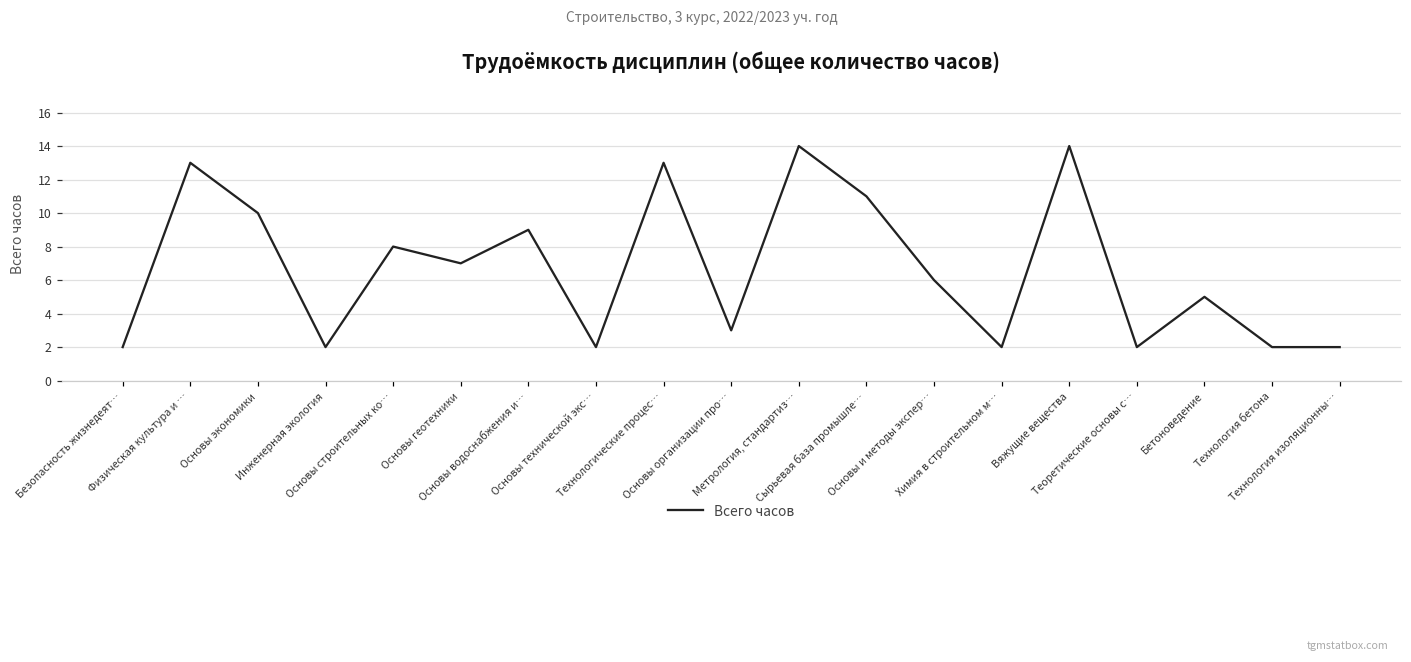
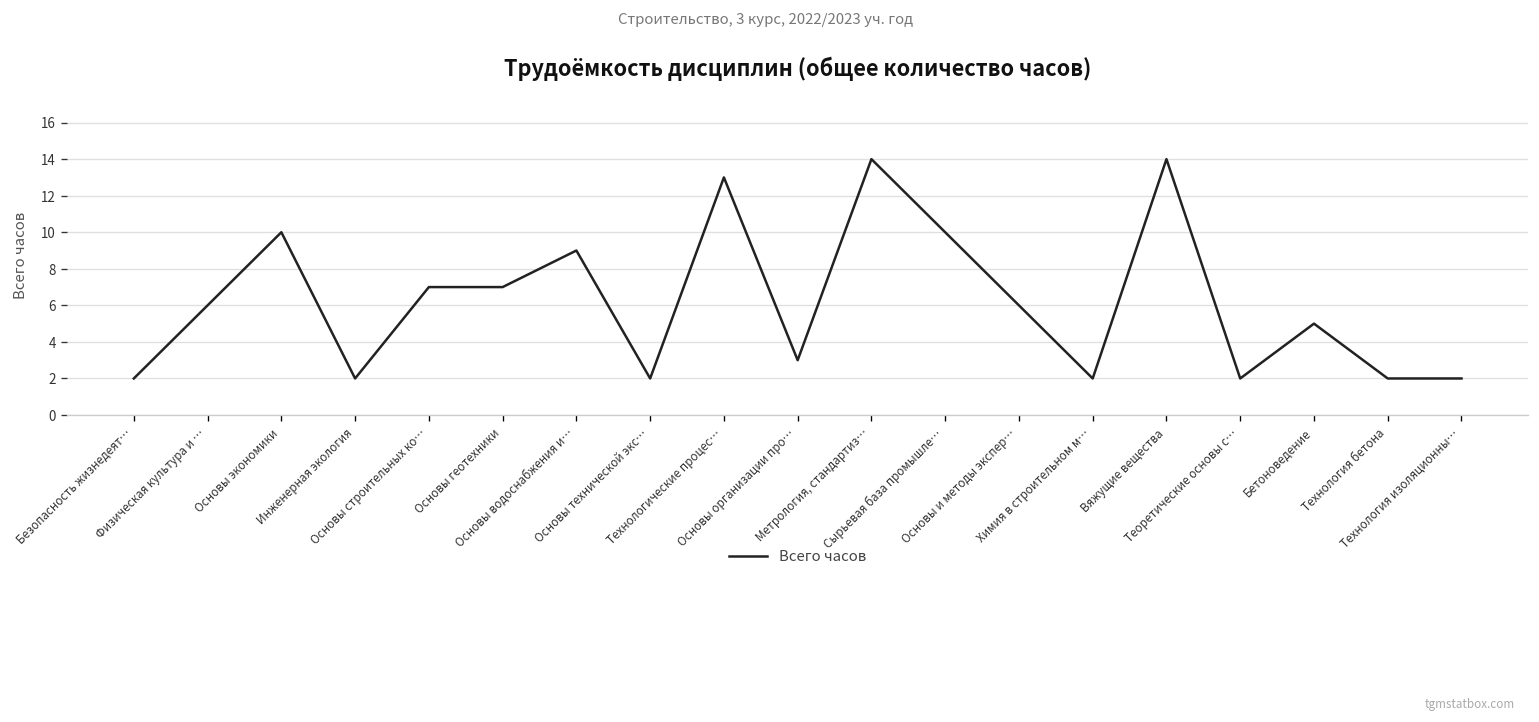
Физическая культура и …: 13 -> 6
Основы строительных ко…: 8 -> 7
Сырьевая база промышле…: 11 -> 10
